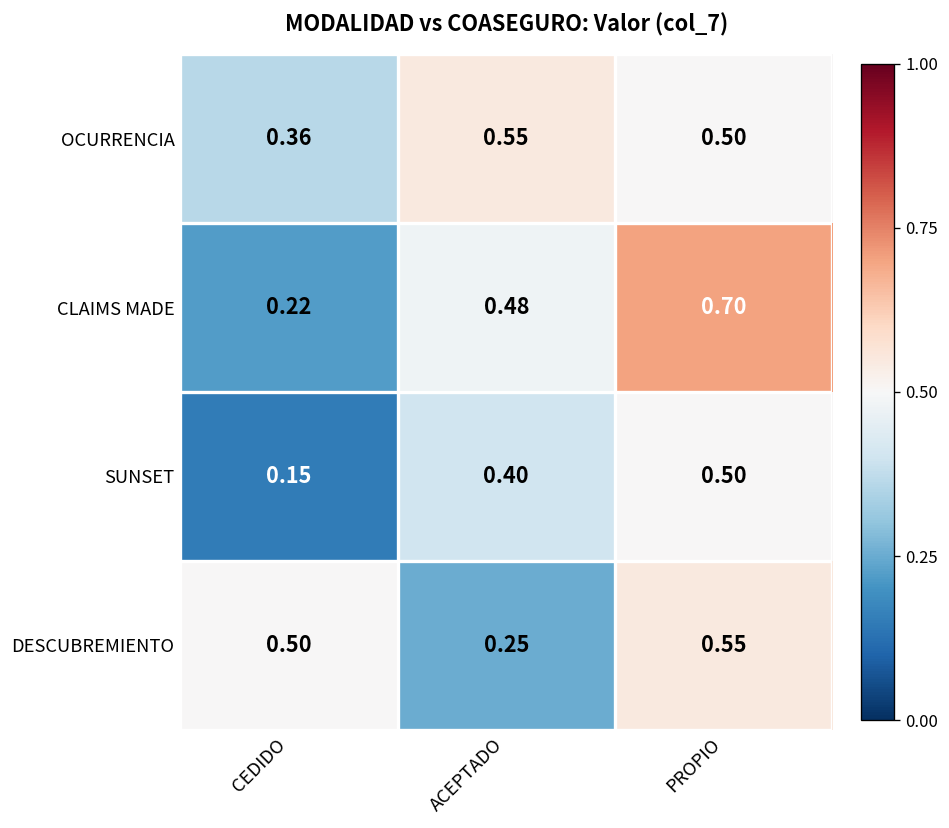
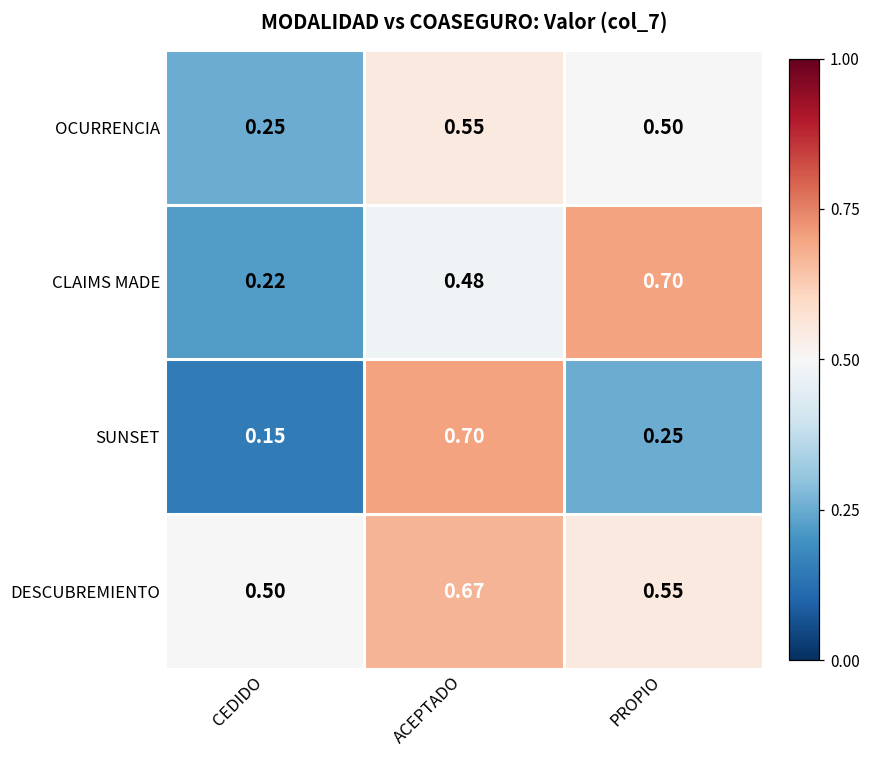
OCURRENCIA, CEDIDO: 0.36 -> 0.25
SUNSET, ACEPTADO: 0.40 -> 0.70
SUNSET, PROPIO: 0.50 -> 0.25
DESCUBREMIENTO, ACEPTADO: 0.25 -> 0.67
